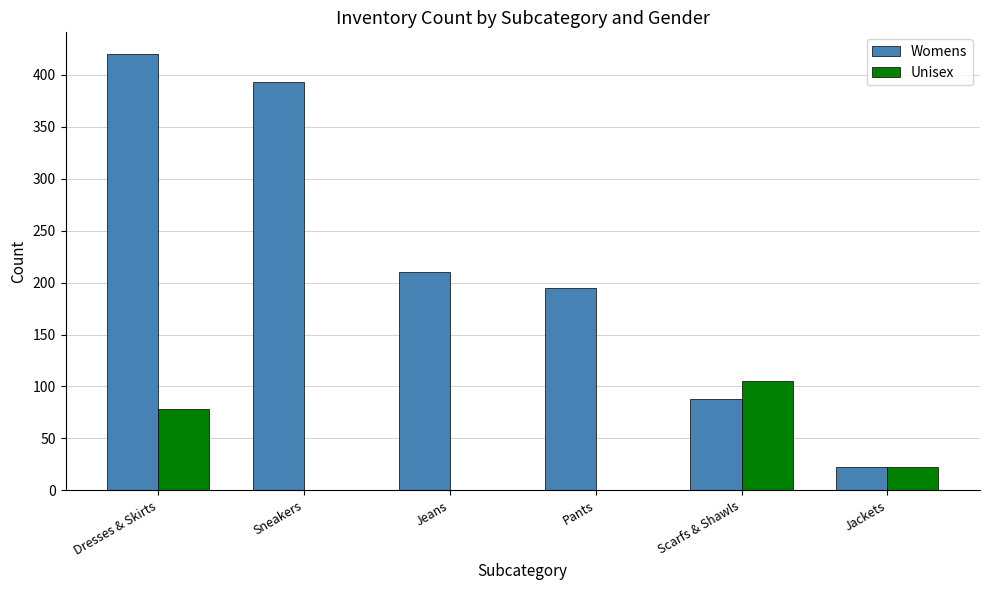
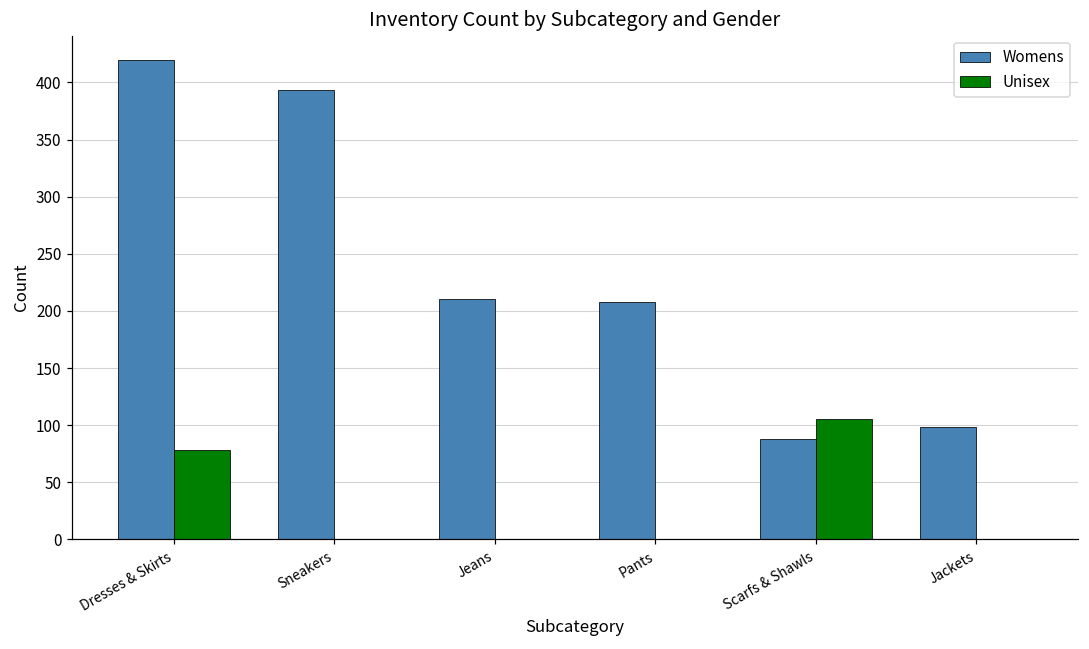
Womens, Pants: 195 -> 208
Womens, Jackets: 22 -> 98
Unisex, Jackets: 22 -> 0
